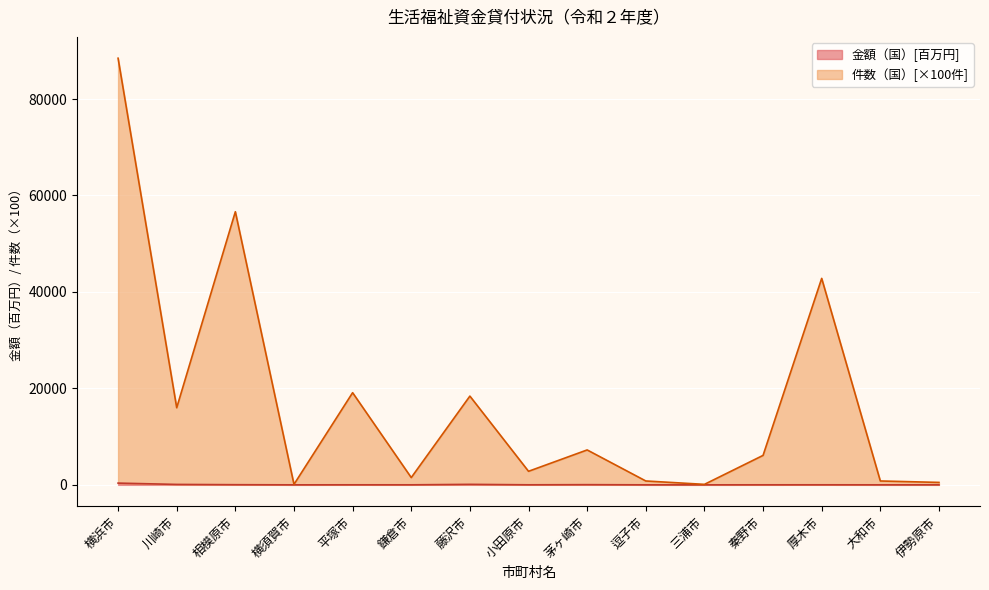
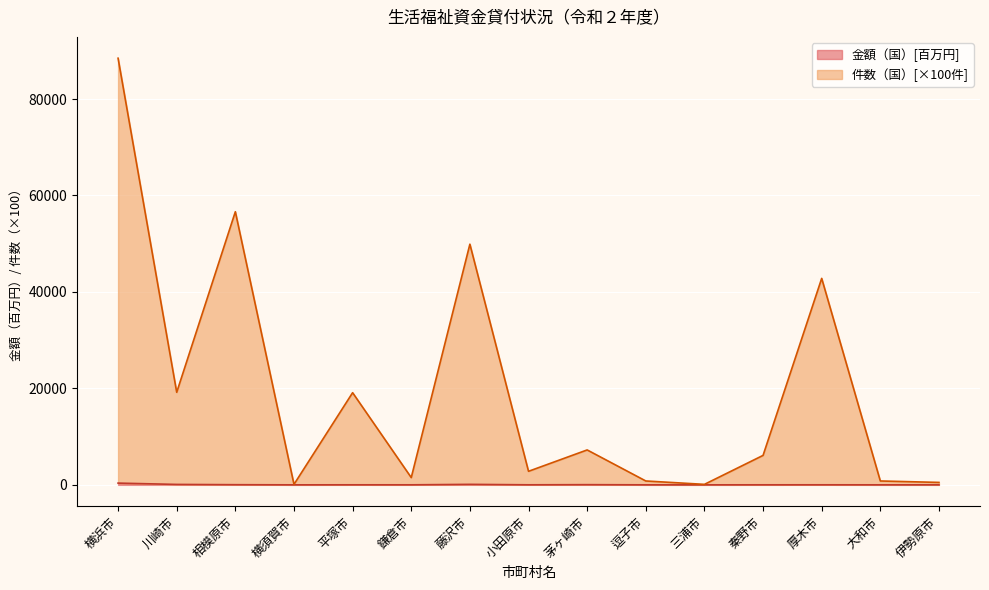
件数（国）[×100件], 川崎市: 16000 -> 19000
件数（国）[×100件], 藤沢市: 18000 -> 50000
